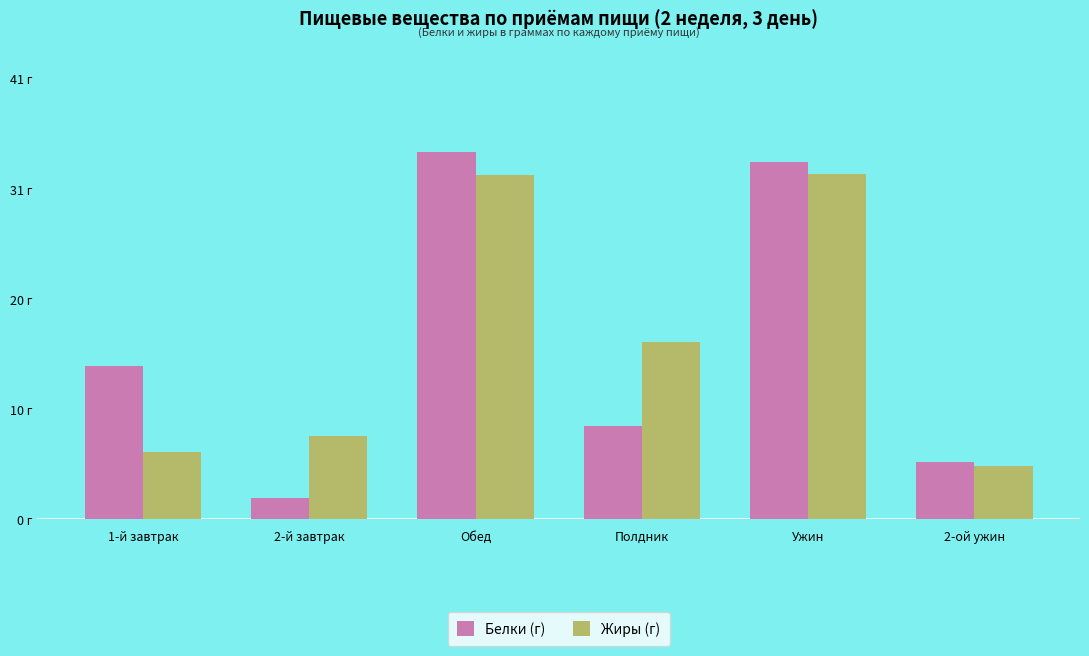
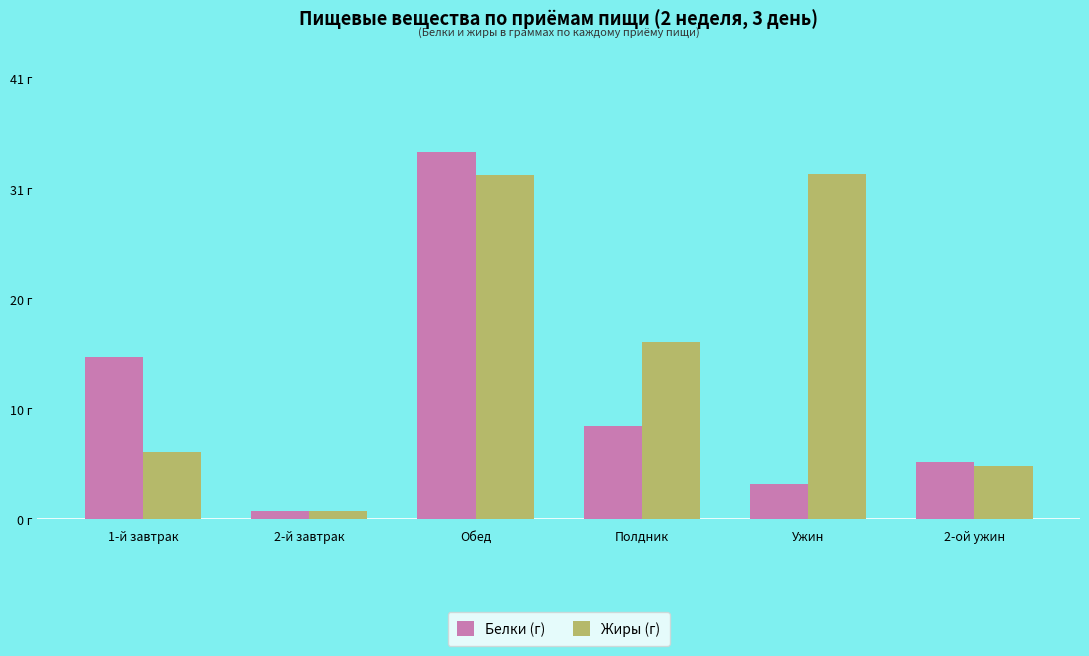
Белки (г), 1-й завтрак: 14.4 г -> 15.3 г
Белки (г), 2-й завтрак: 2.0 г -> 0.8 г
Жиры (г), 2-й завтрак: 7.8 г -> 0.8 г
Белки (г), Ужин: 33.5 г -> 3.3 г
